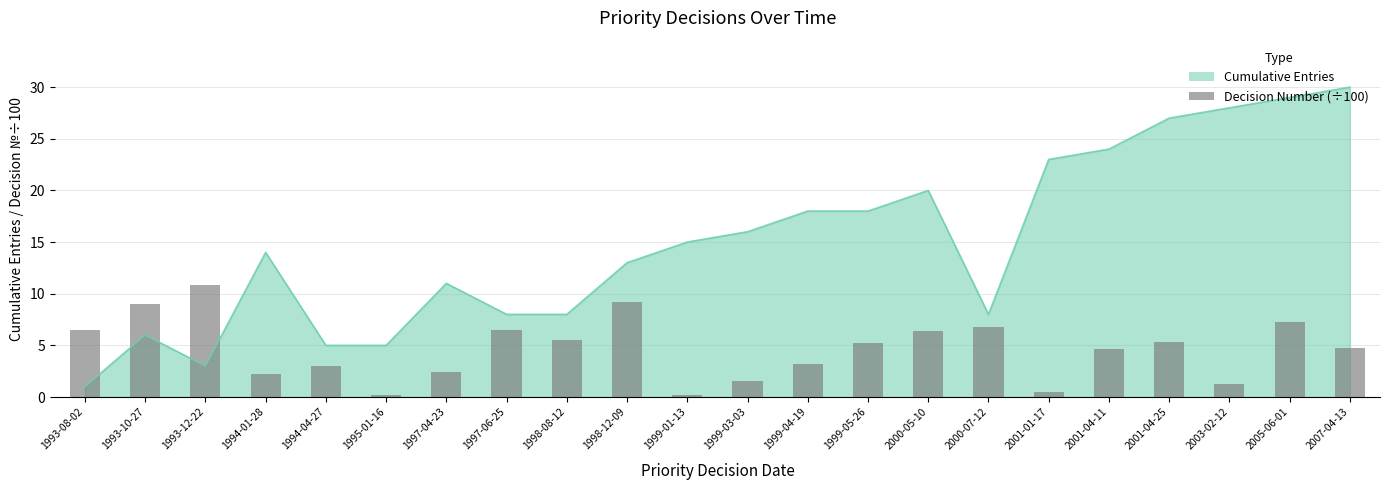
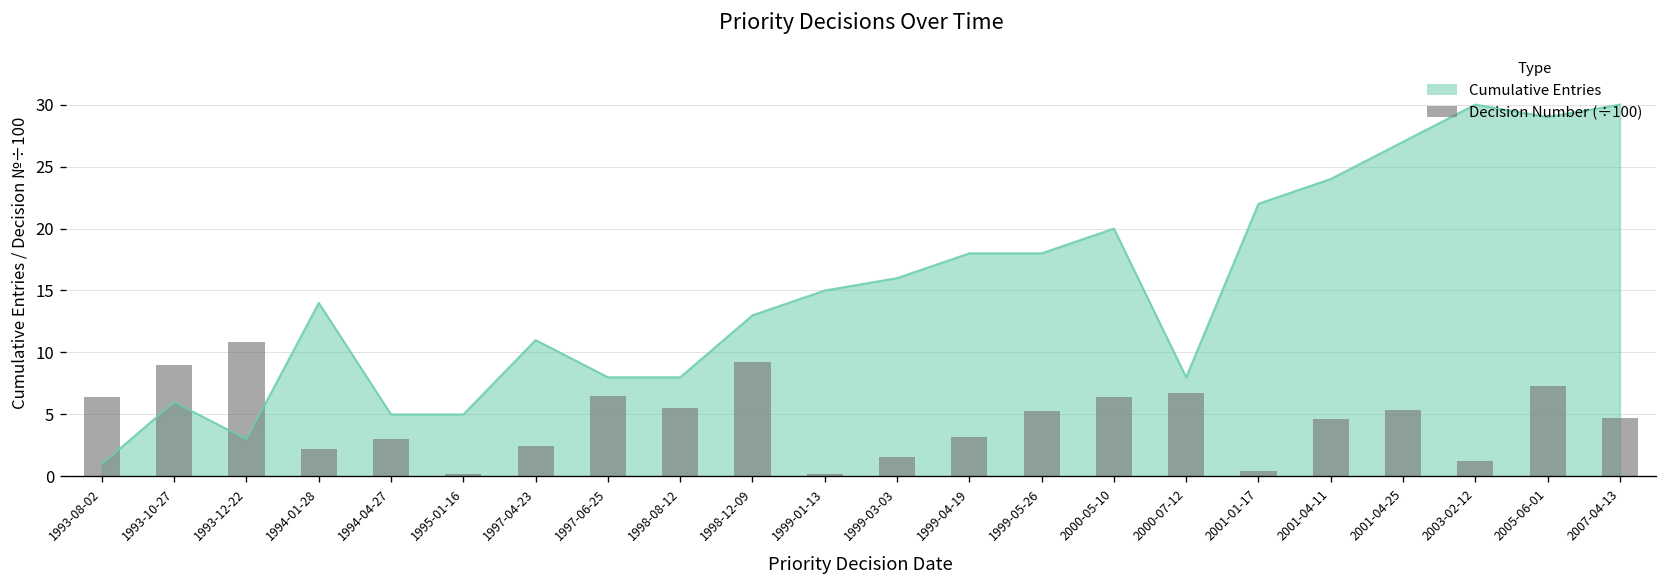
Cumulative Entries, 2001-01-17: 23 -> 22
Cumulative Entries, 2003-02-12: 28 -> 30
